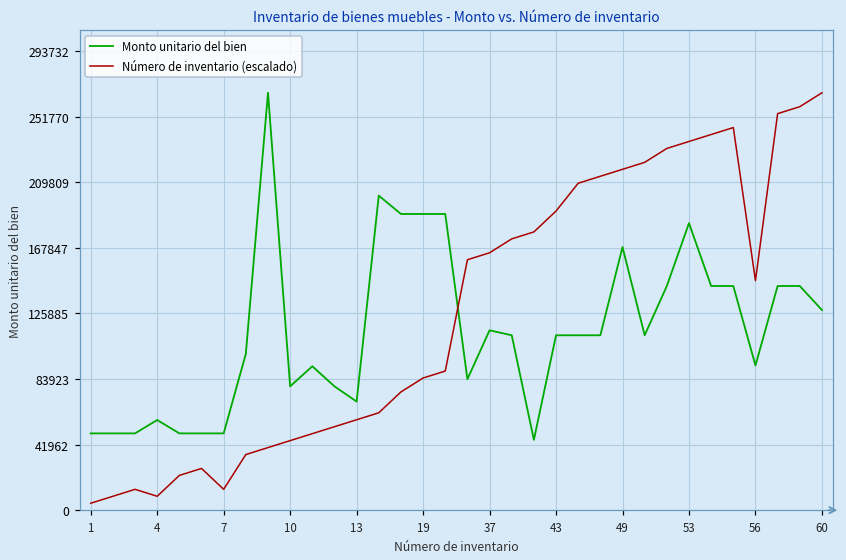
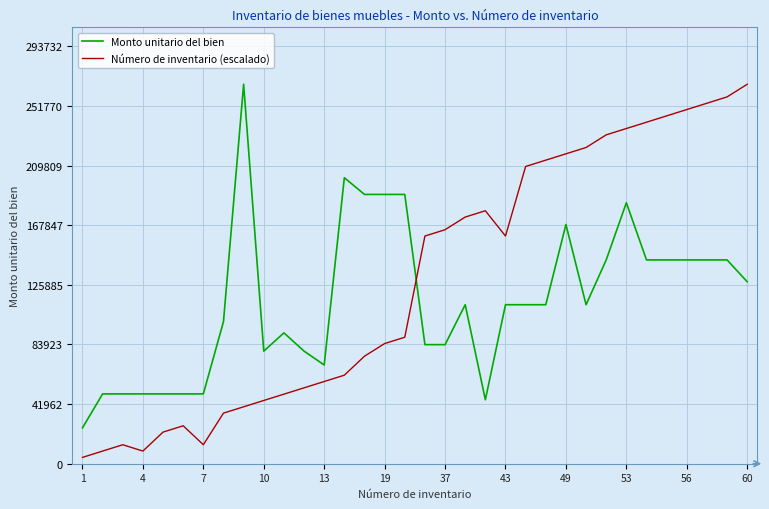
Monto unitario del bien, 1: 49000 -> 25000
Monto unitario del bien, 4: 58000 -> 49000
Monto unitario del bien, 37: 115000 -> 84000
Número de inventario (escalado), 43: 191000 -> 160000
Monto unitario del bien, 56: 93000 -> 143000
Número de inventario (escalado), 56: 147000 -> 249000
